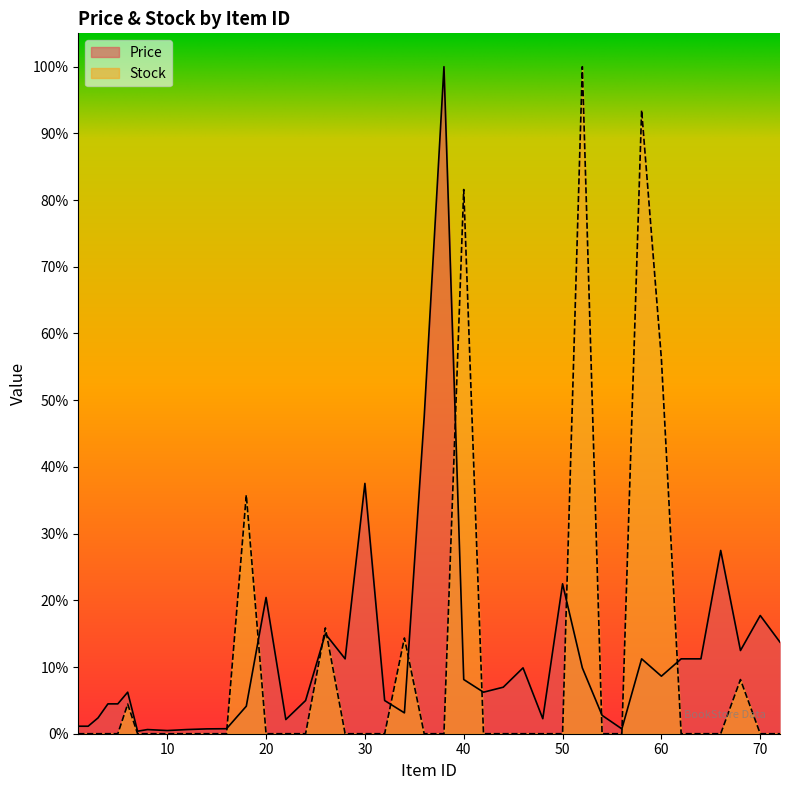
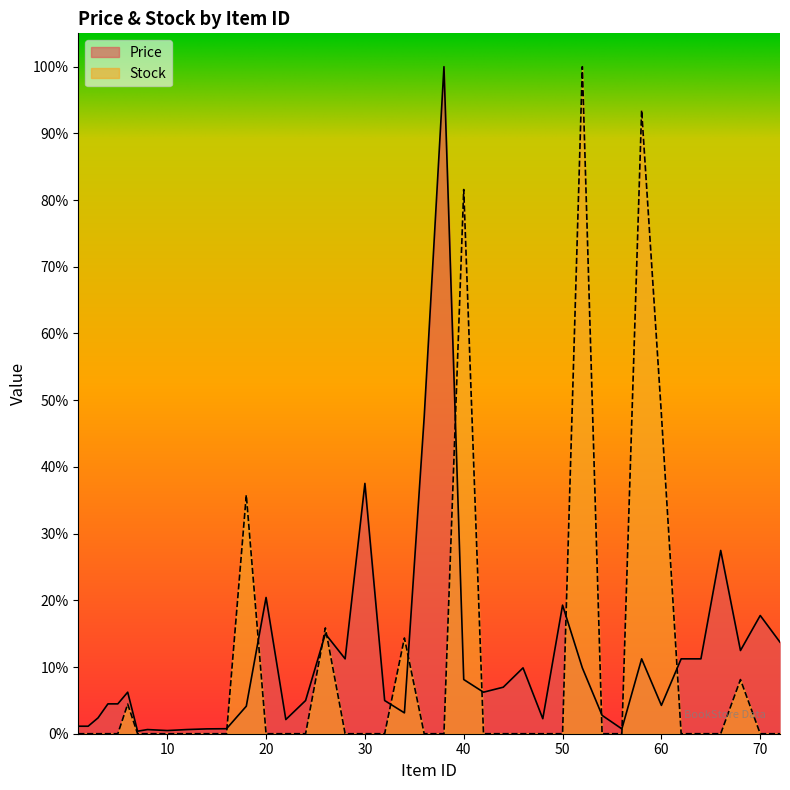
Price, 50: 22% -> 19%
Price, 60: 9% -> 4%
Stock, 60: 56% -> 48%
